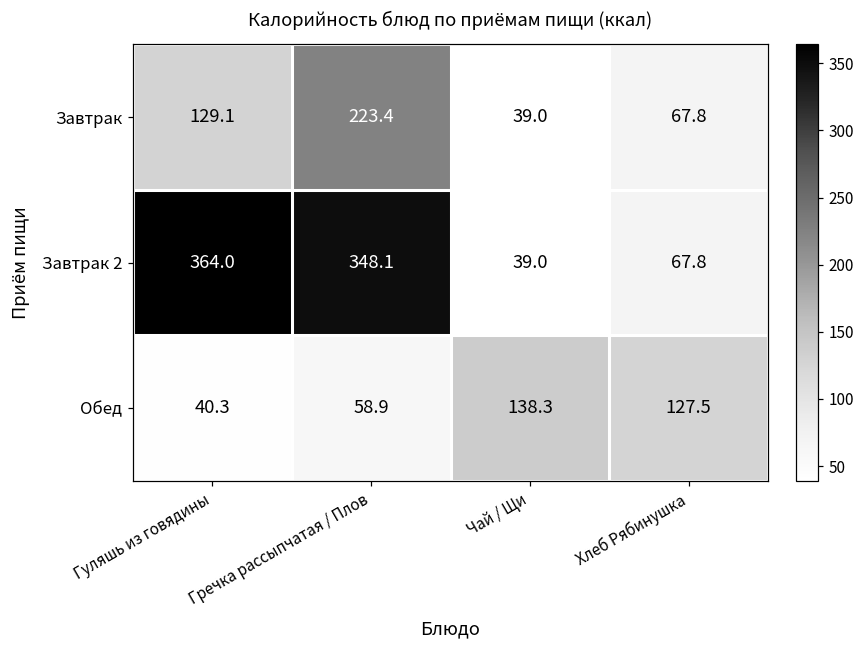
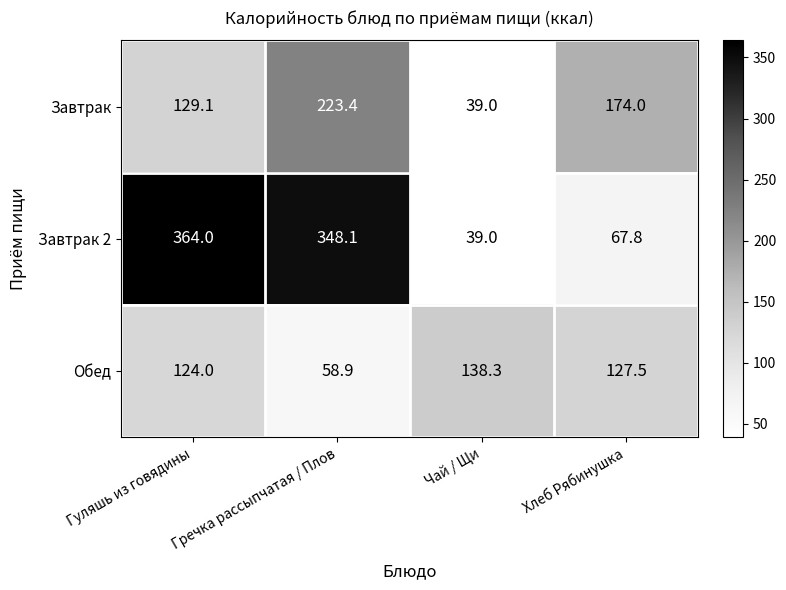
Завтрак, Хлеб Рябинушка: 67.8 -> 174.0
Обед, Гуляшь из говядины: 40.3 -> 124.0
